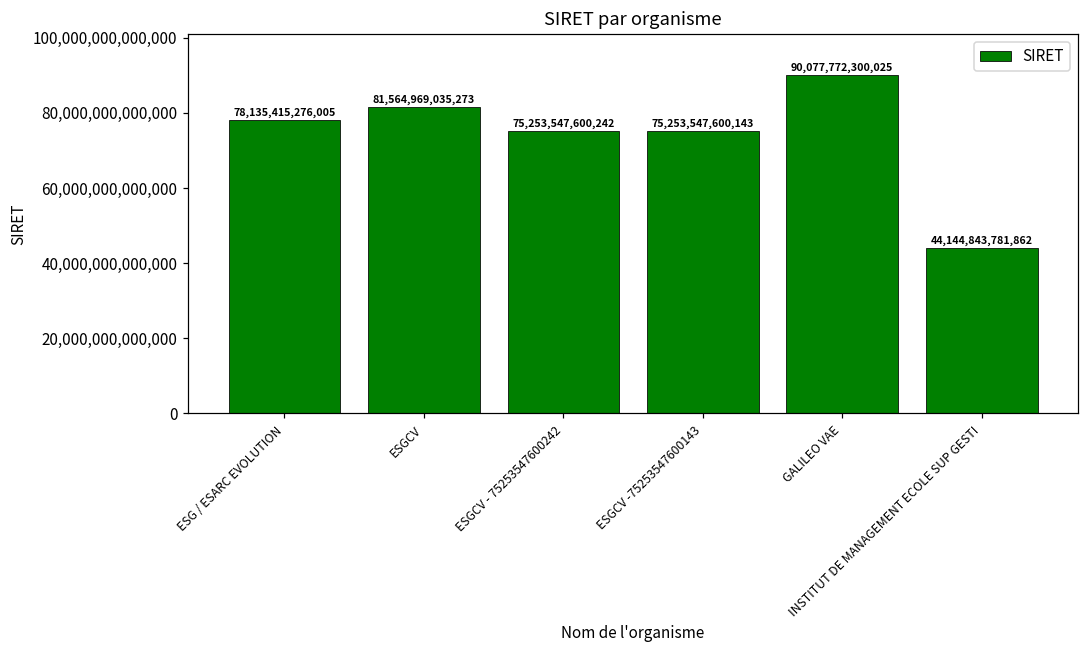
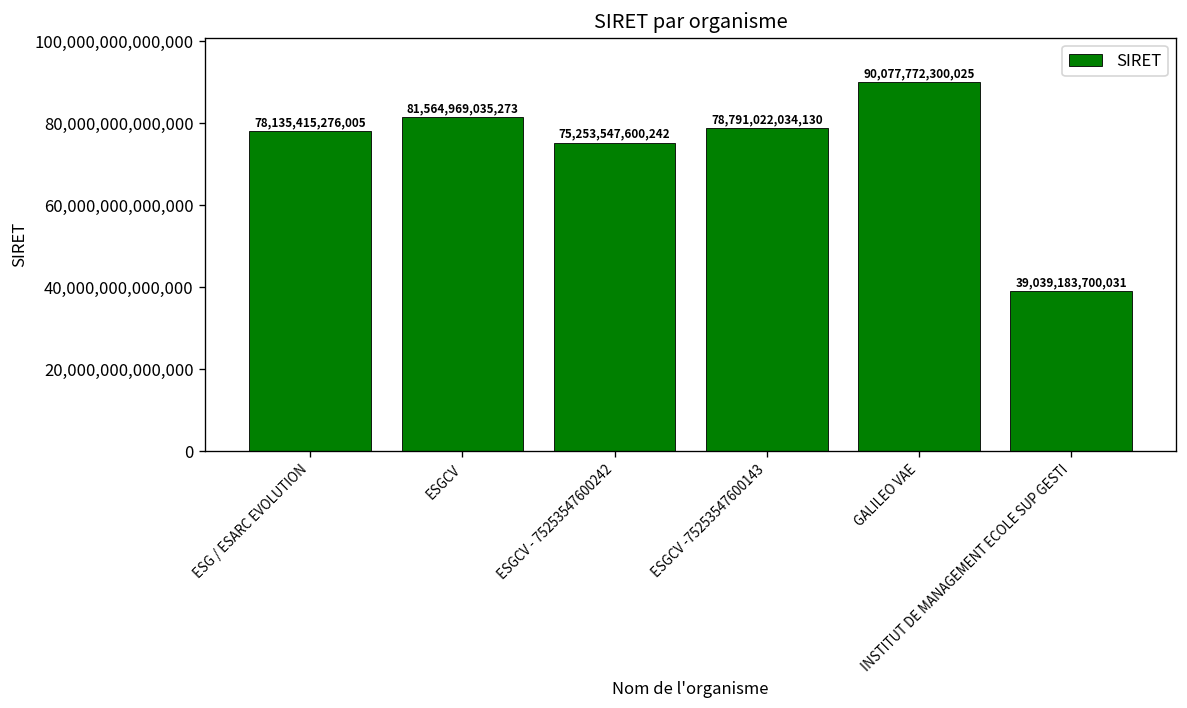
ESGCV -75253547600143: 75,253,547,600,143 -> 78,791,022,034,130
INSTITUT DE MANAGEMENT ECOLE SUP GESTI: 44,144,843,781,862 -> 39,039,183,700,031
